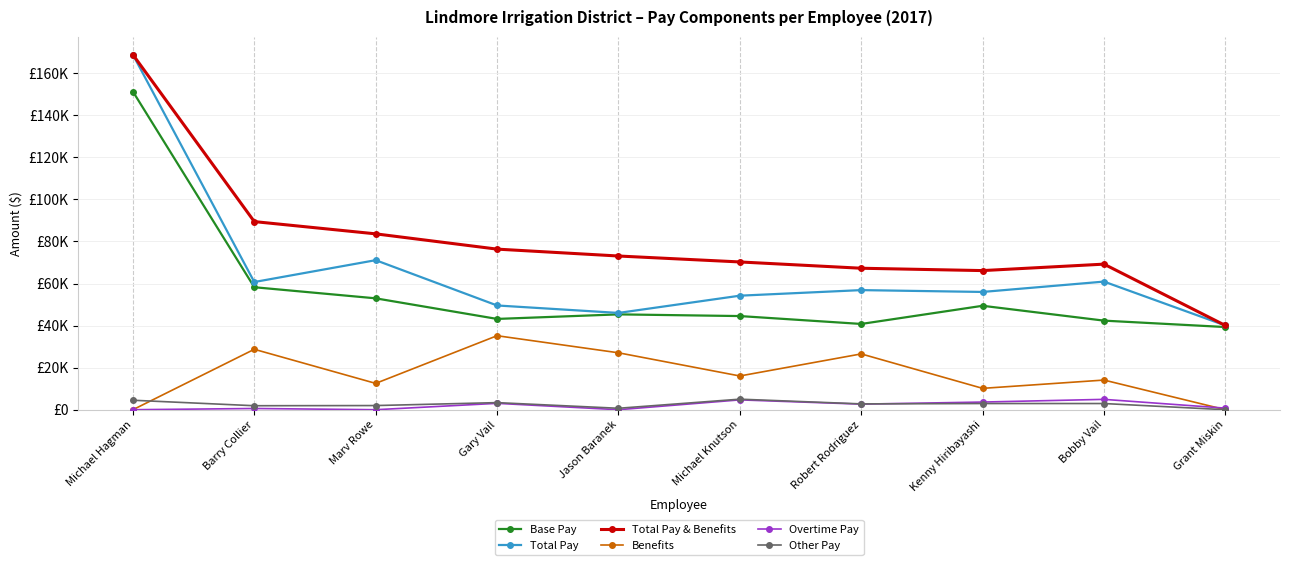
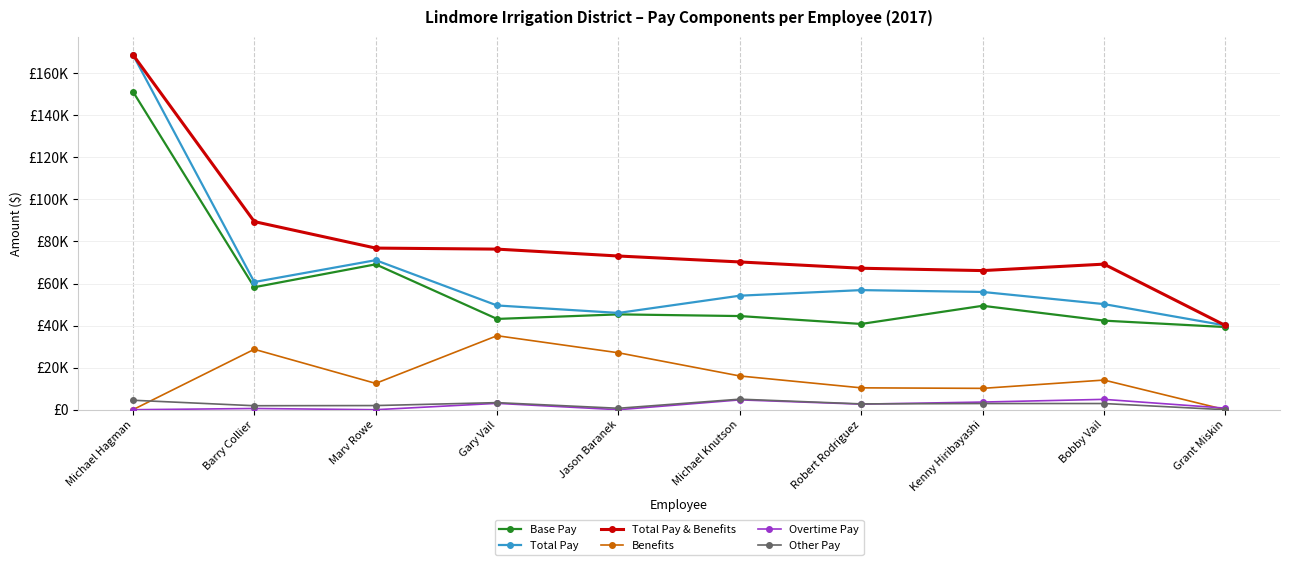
Base Pay, Marv Rowe: £53000 -> £69000
Total Pay & Benefits, Marv Rowe: £84000 -> £77000
Benefits, Robert Rodriguez: £27000 -> £10000
Total Pay, Bobby Vail: £61000 -> £50000
